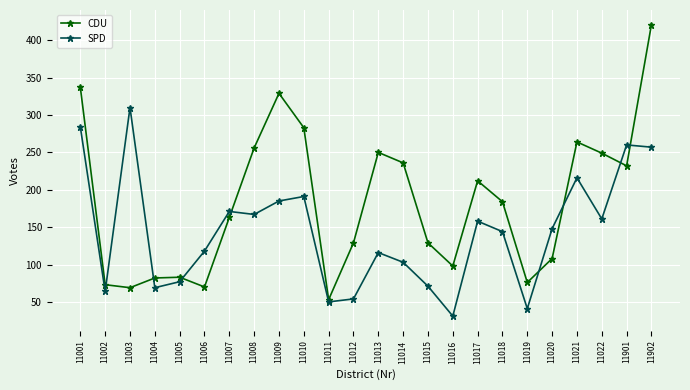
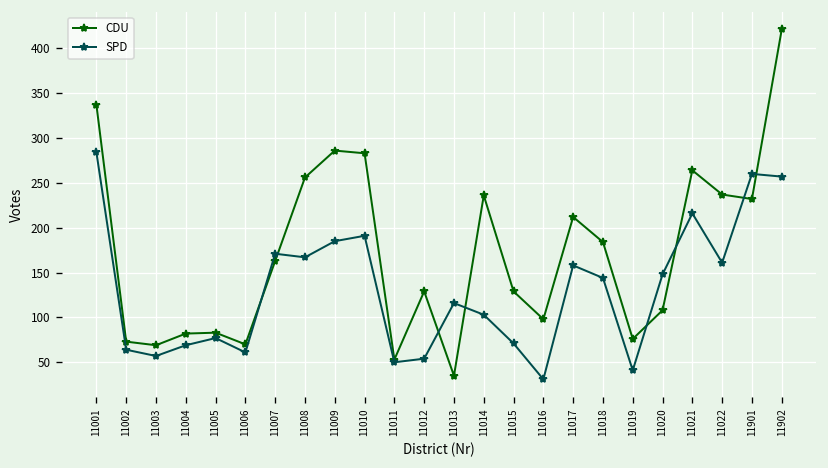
SPD, 11003: 310 -> 60
SPD, 11006: 120 -> 60
CDU, 11009: 330 -> 290
CDU, 11013: 250 -> 40
CDU, 11022: 250 -> 240
